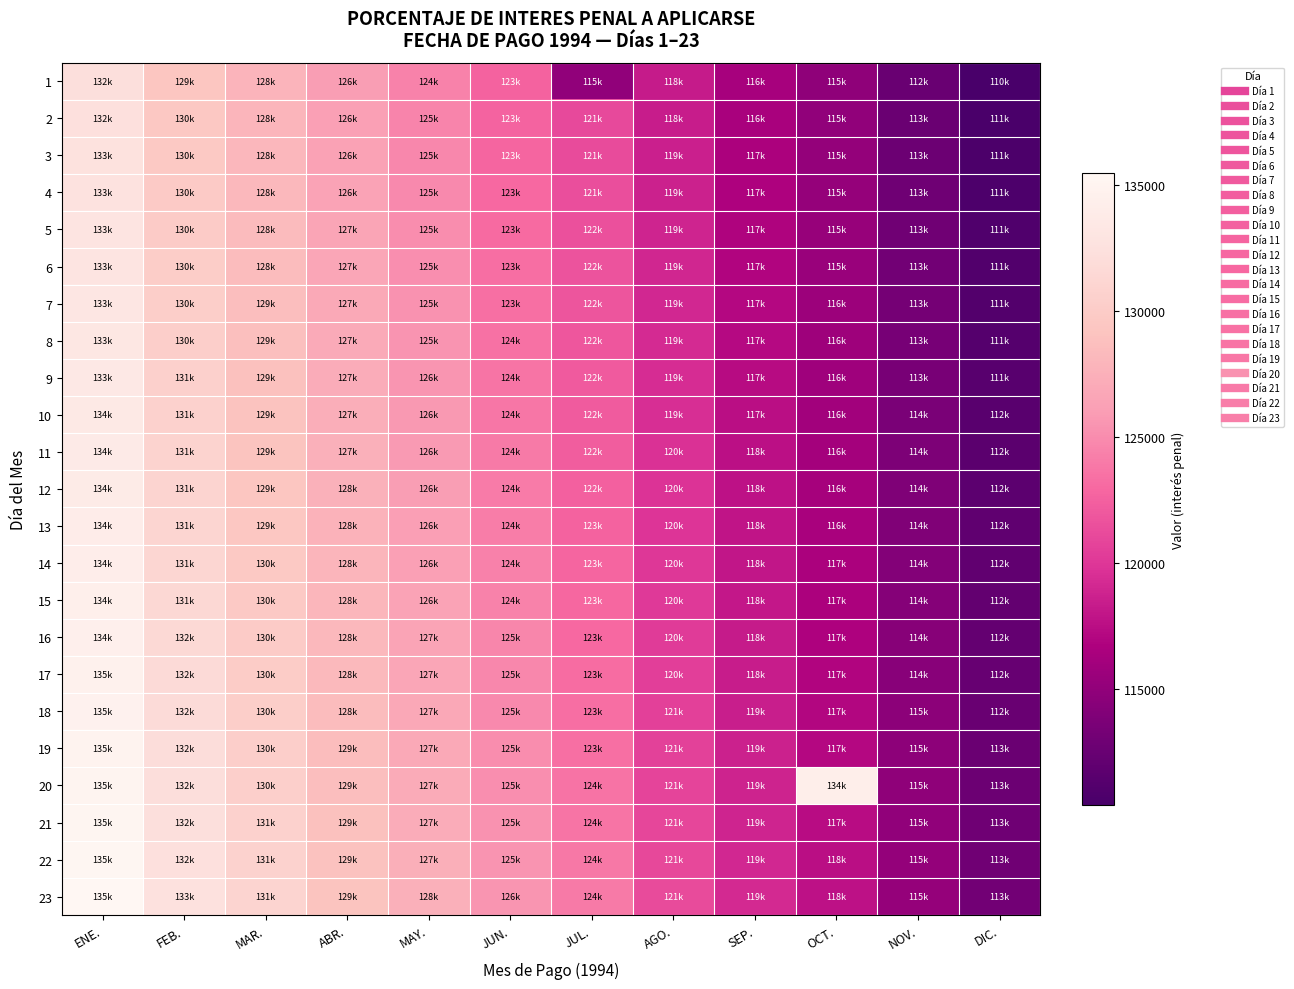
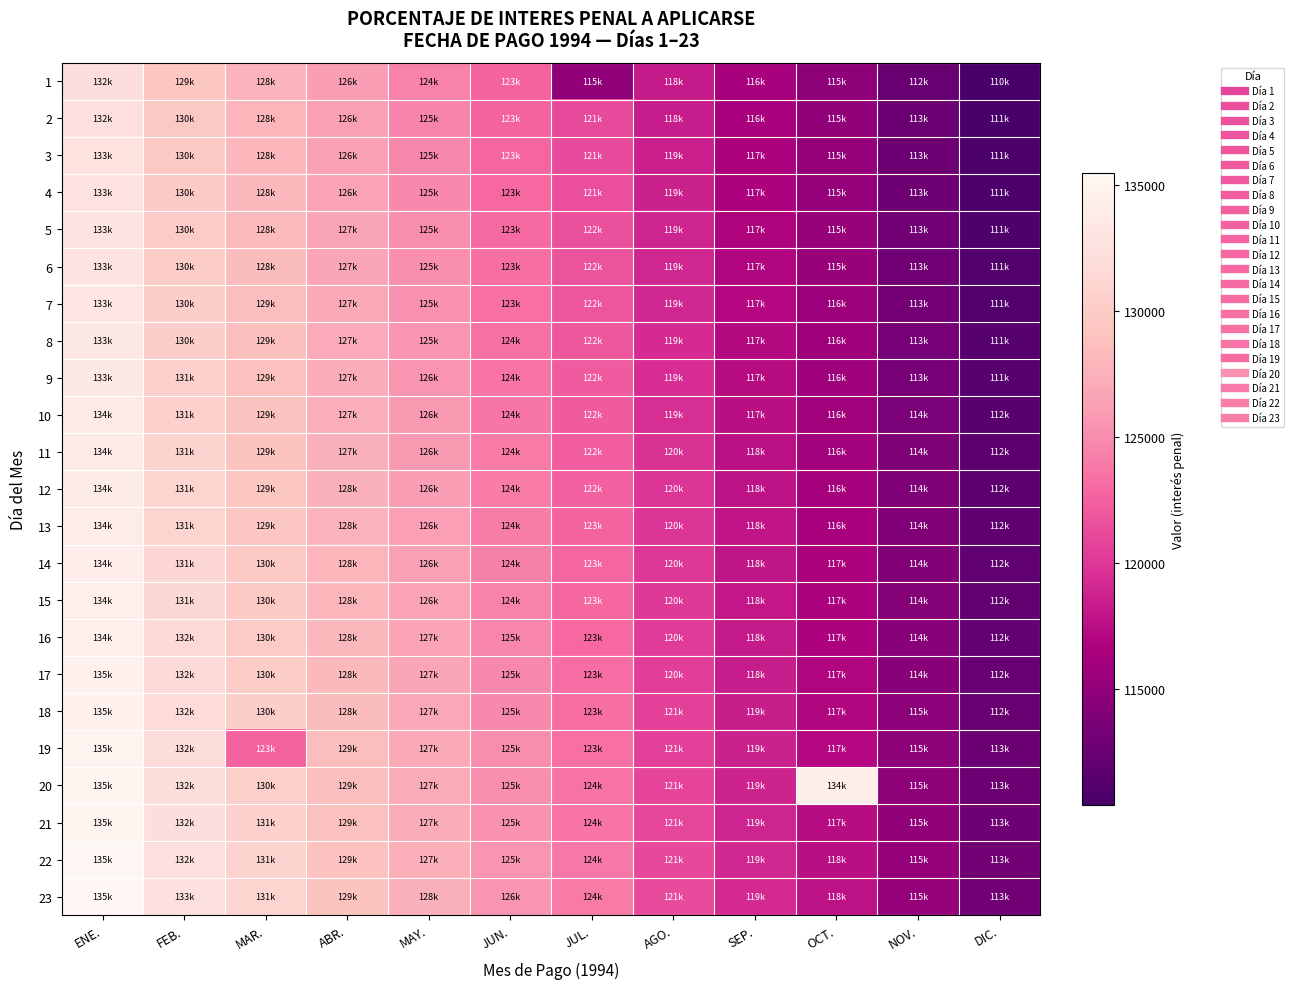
19, MAR.: 130k -> 123k
